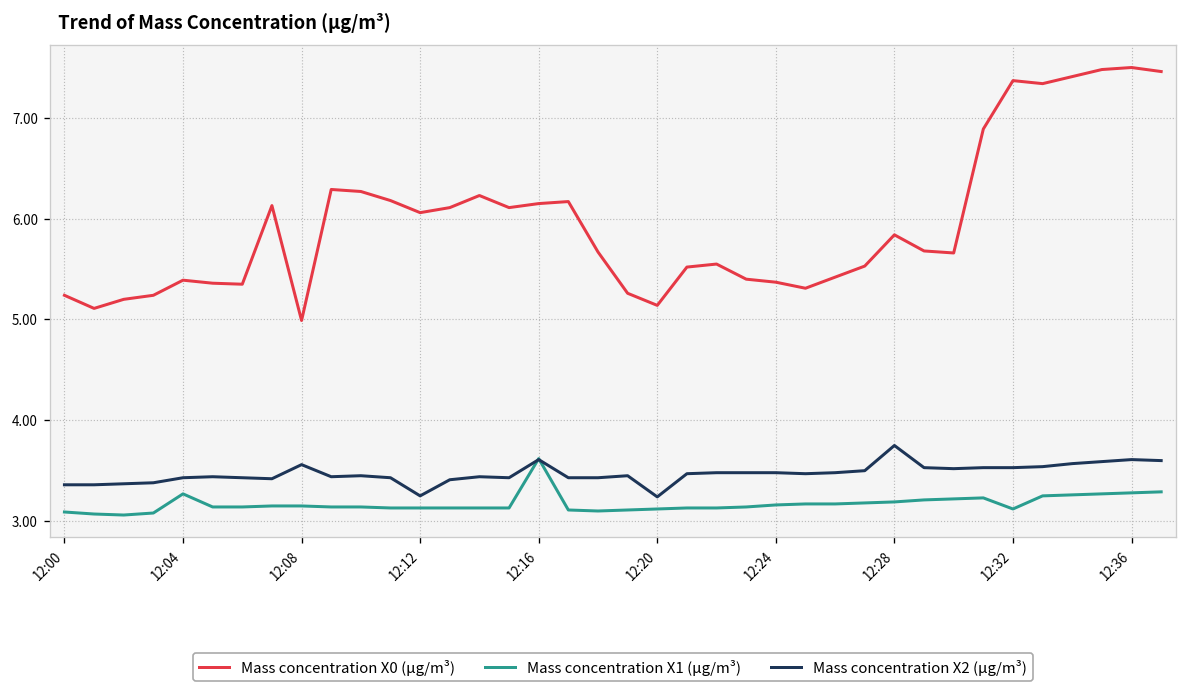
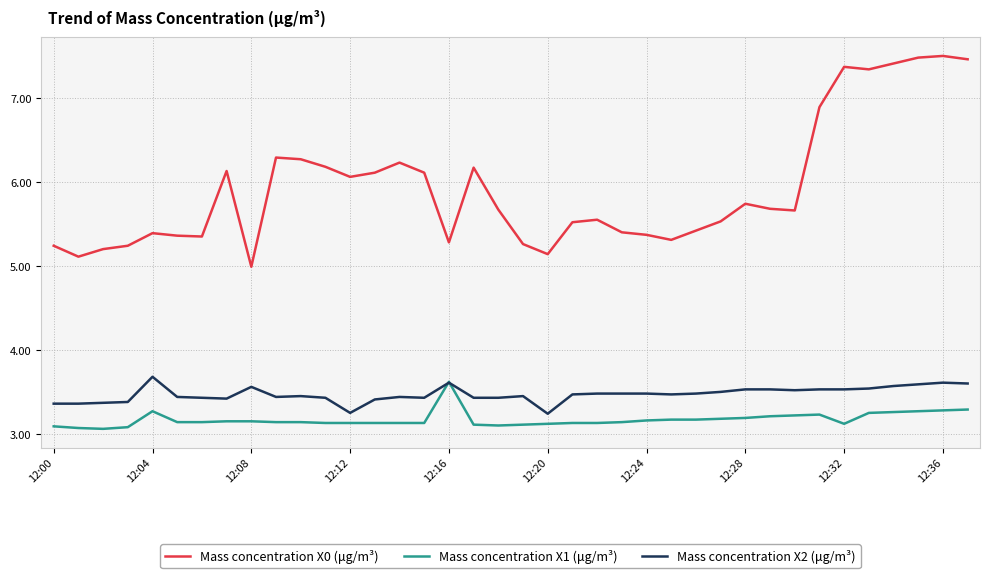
Mass concentration X2 (μg/m³), 12:04: 3.4 -> 3.7
Mass concentration X0 (μg/m³), 12:16: 6.2 -> 5.3
Mass concentration X0 (μg/m³), 12:28: 5.8 -> 5.7
Mass concentration X2 (μg/m³), 12:28: 3.8 -> 3.5
